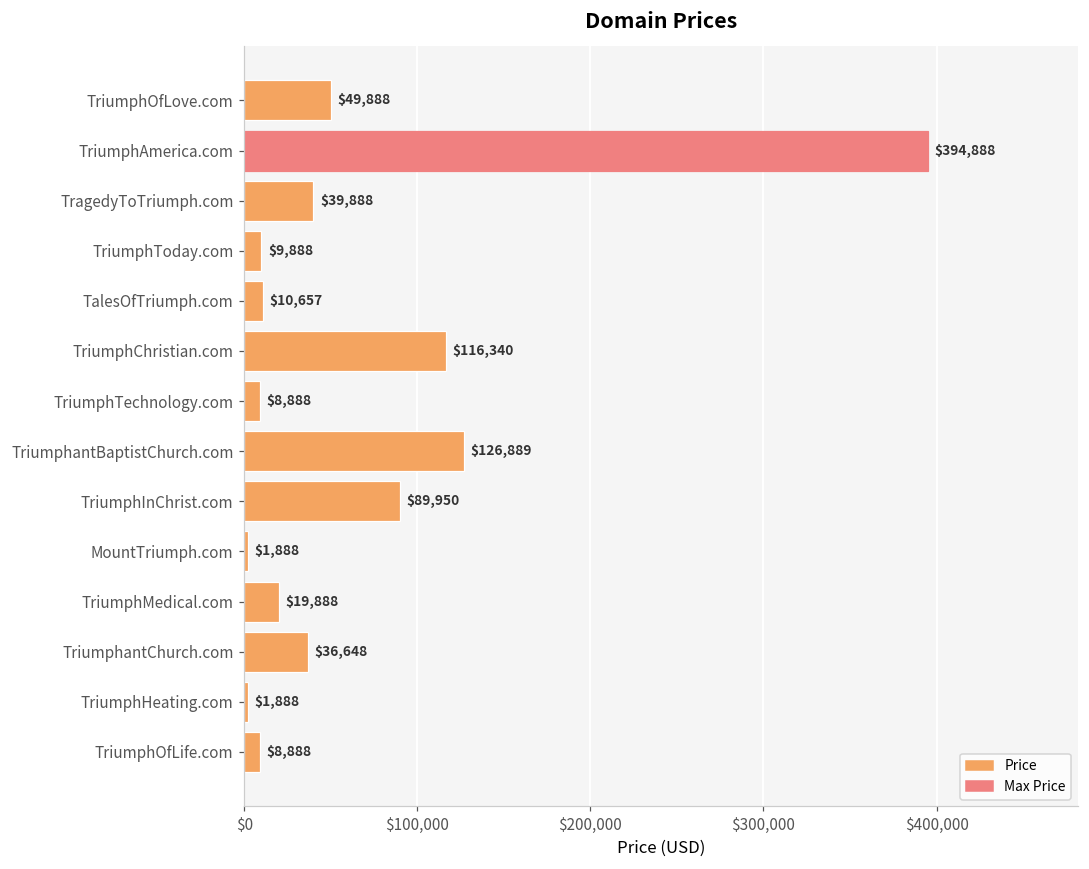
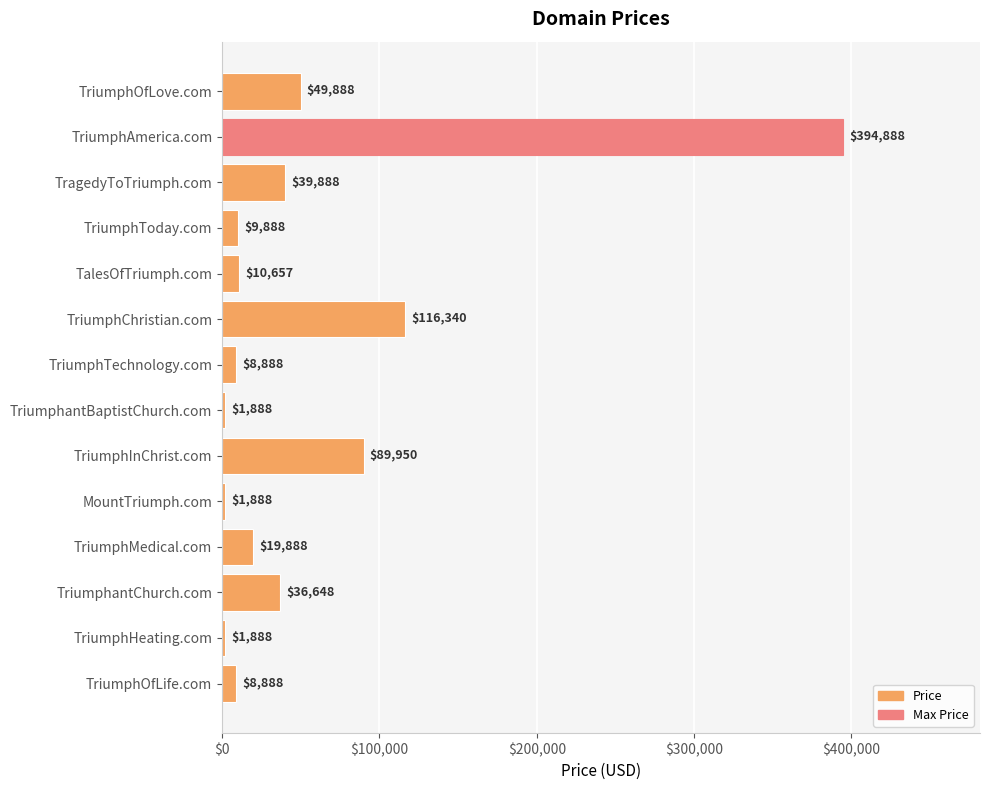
TriumphantBaptistChurch.com: $126,889 -> $1,888
